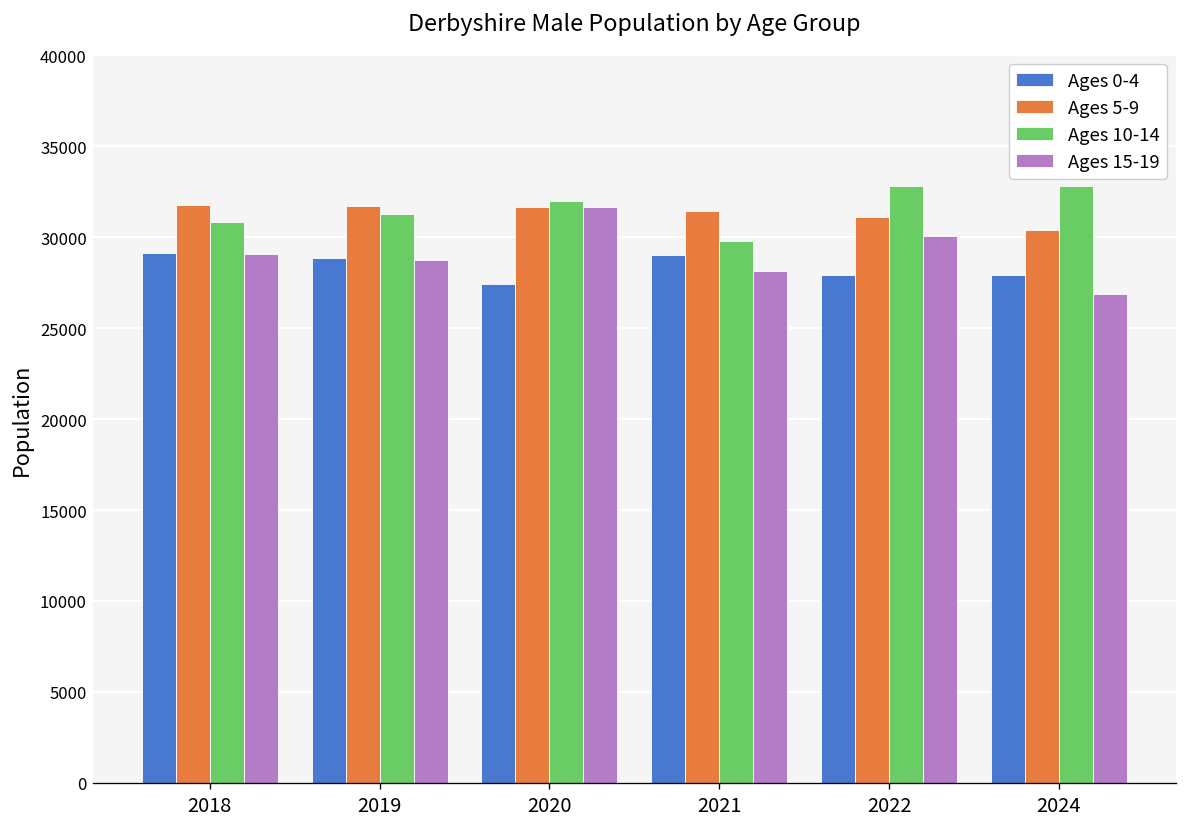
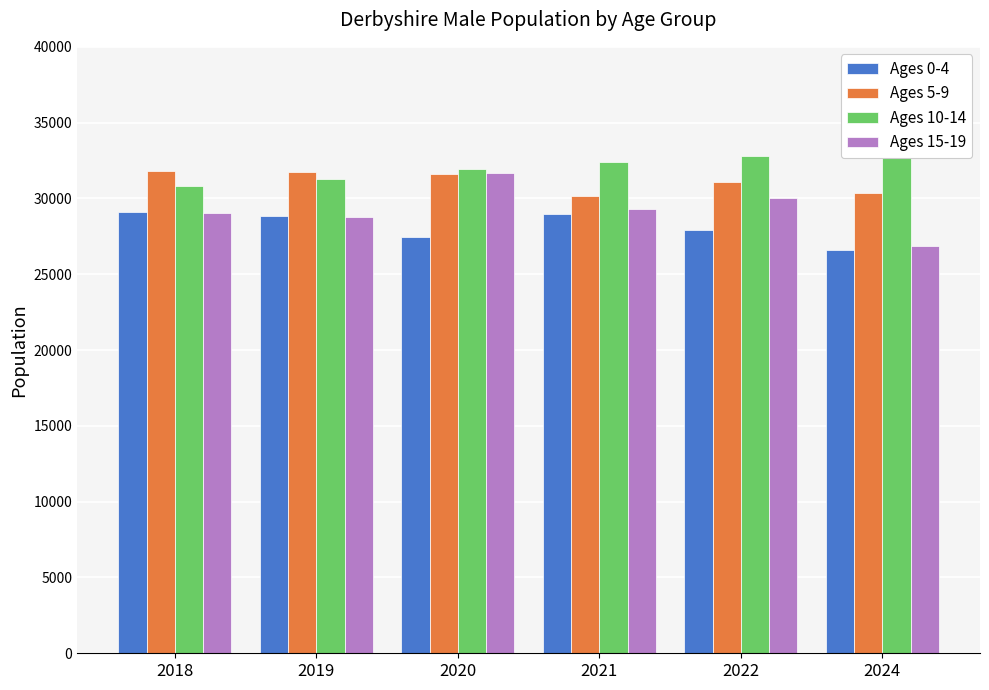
Ages 5-9, 2021: 31400 -> 30100
Ages 10-14, 2021: 29800 -> 32400
Ages 15-19, 2021: 28100 -> 29300
Ages 0-4, 2024: 27900 -> 26600
